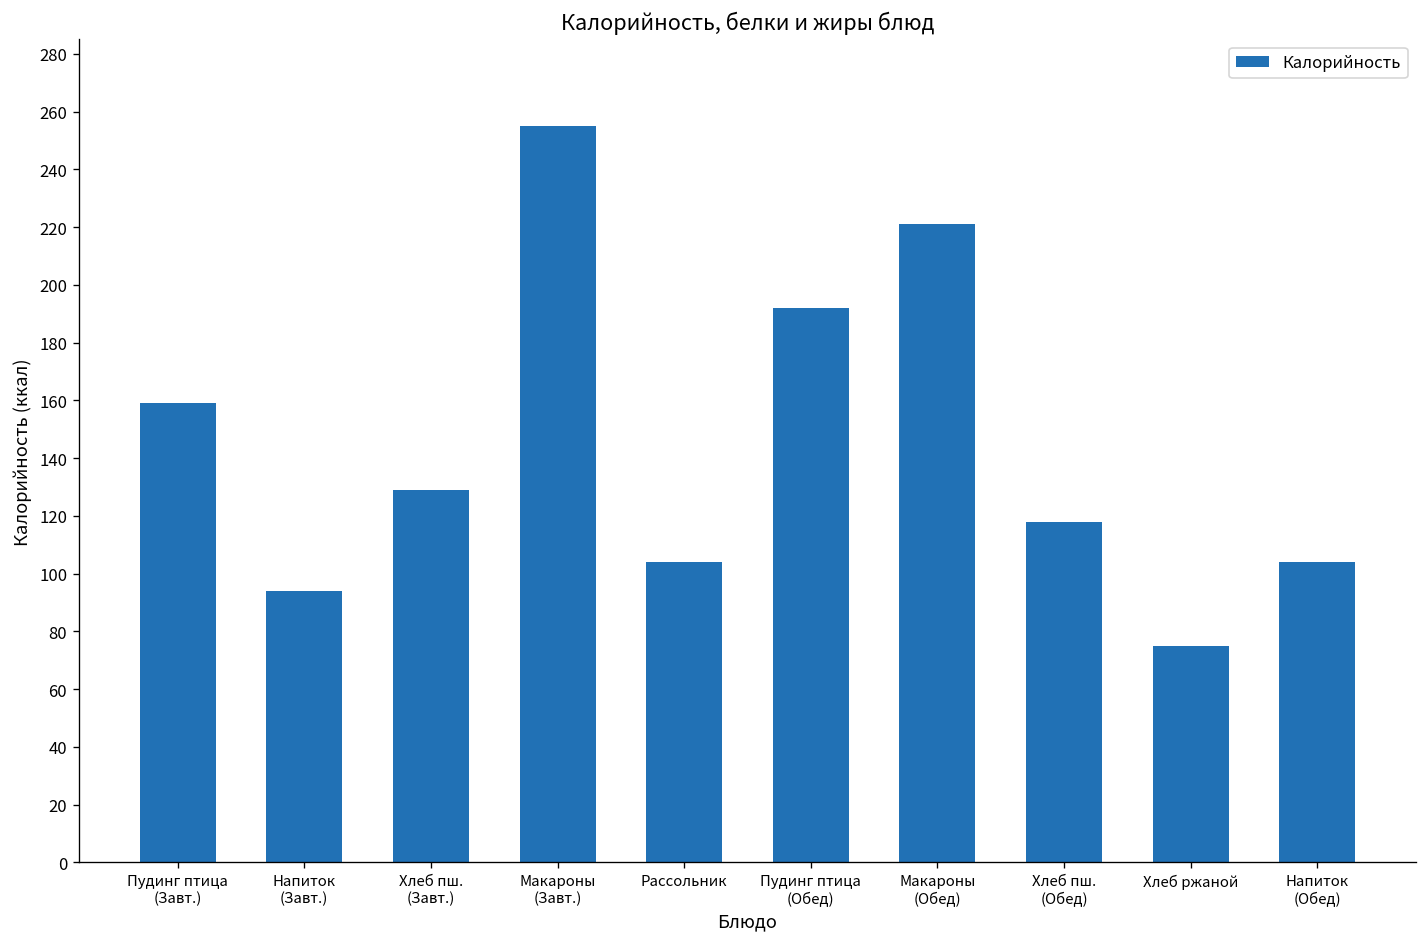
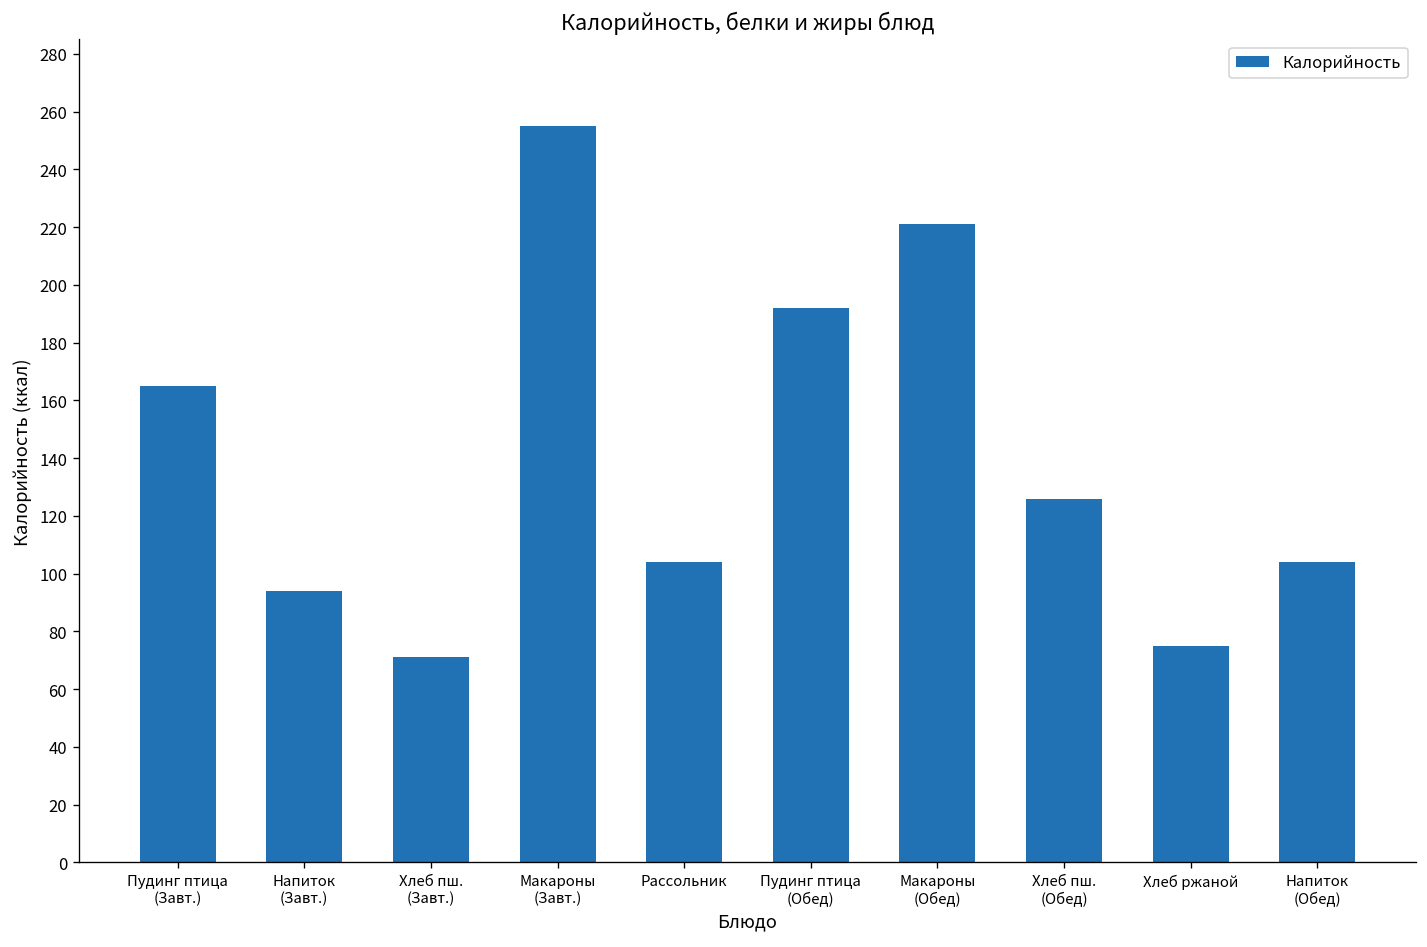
Пудинг птица (Завт.): 159 -> 165
Хлеб пш. (Завт.): 129 -> 71
Хлеб пш. (Обед): 118 -> 126
